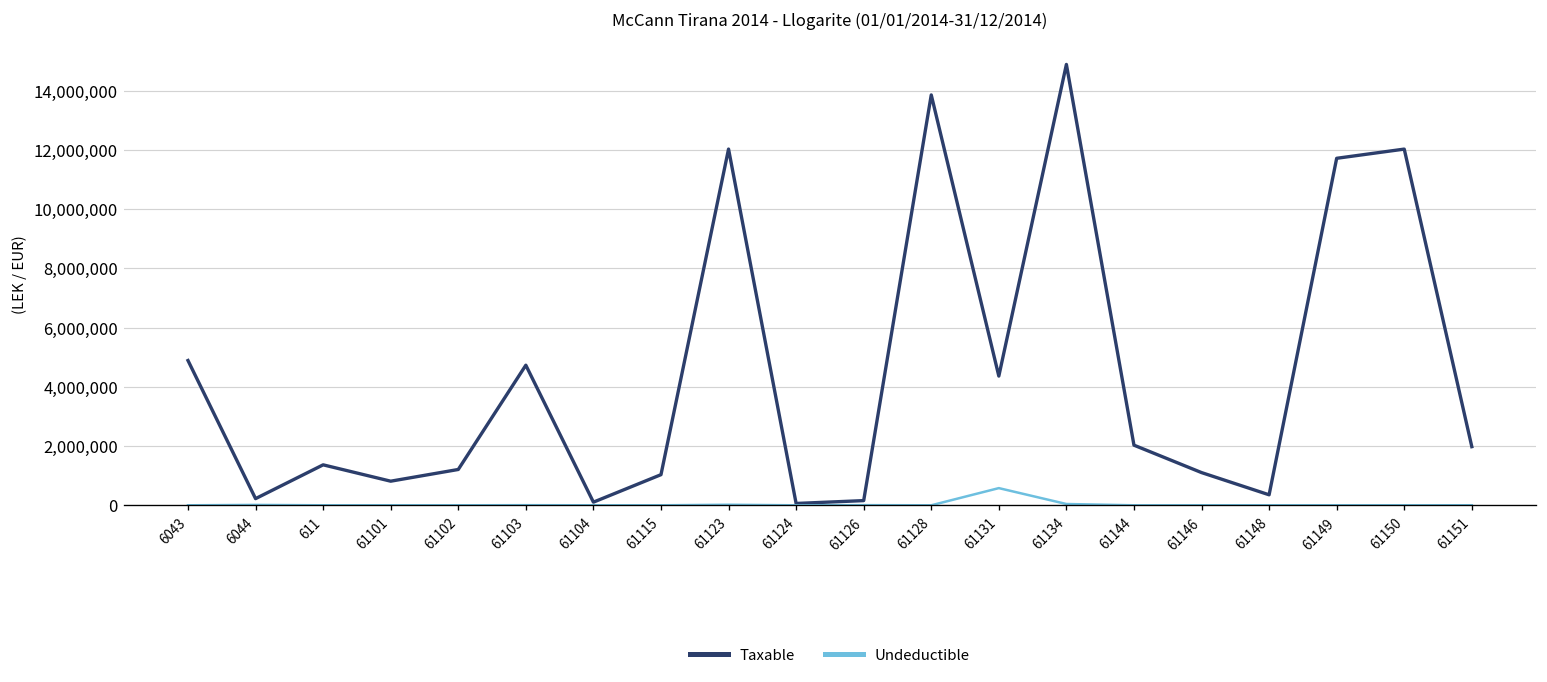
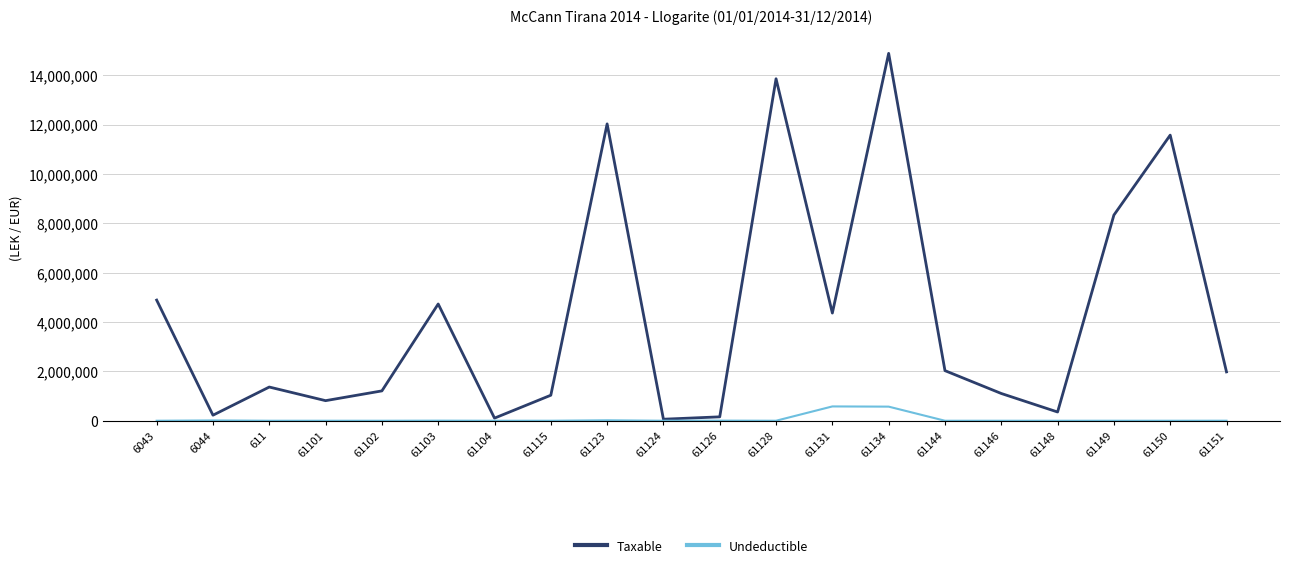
Undeductible, 61134: 0 -> 600,000
Taxable, 61149: 11,700,000 -> 8,300,000
Taxable, 61150: 12,000,000 -> 11,600,000
